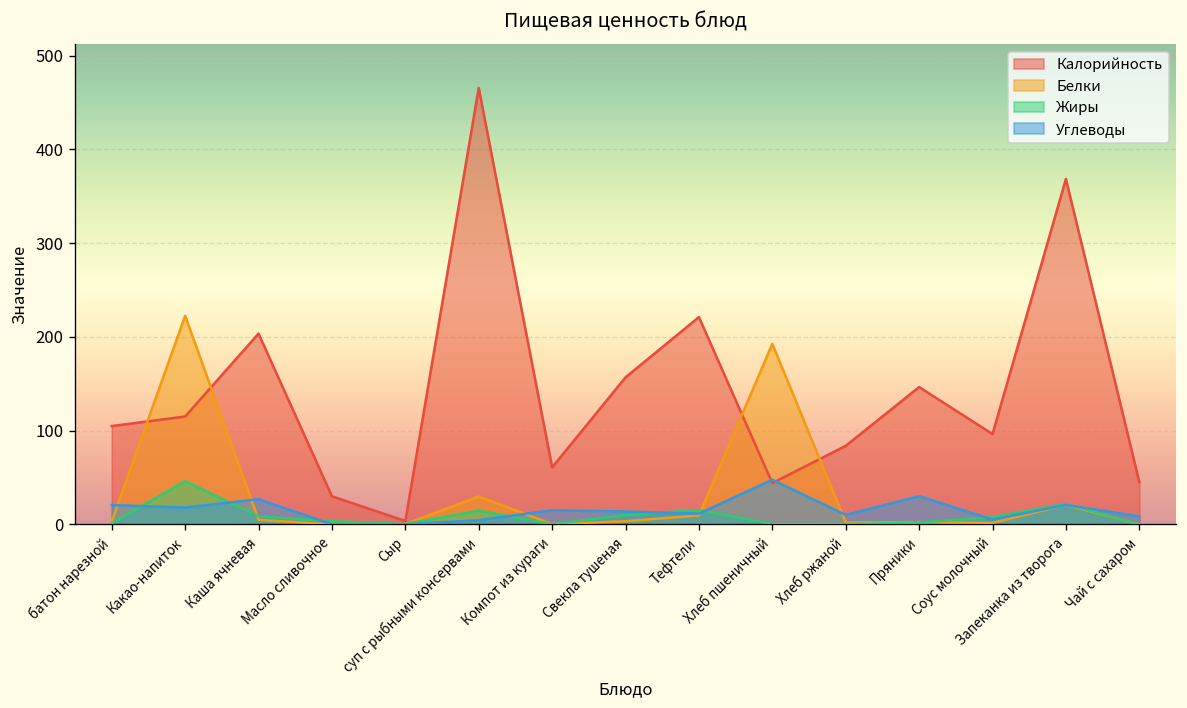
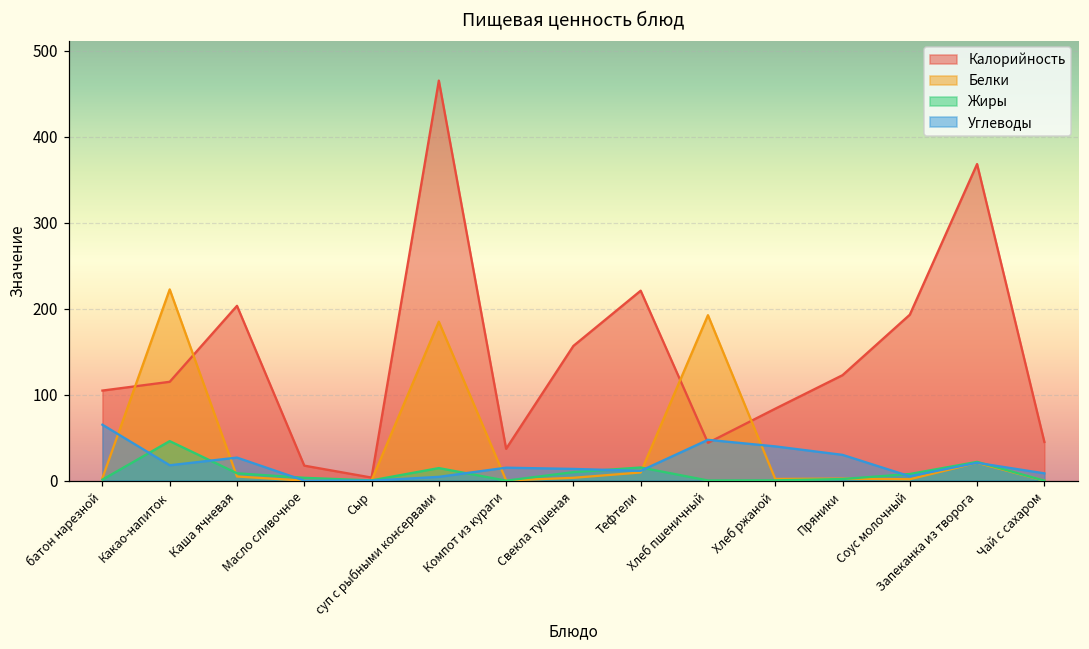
Углеводы, батон нарезной: 20 -> 70
Калорийность, Масло сливочное: 30 -> 20
Белки, суп с рыбными консервами: 30 -> 190
Калорийность, Компот из кураги: 60 -> 40
Углеводы, Хлеб ржаной: 10 -> 40
Калорийность, Пряники: 150 -> 120
Калорийность, Соус молочный: 100 -> 190
